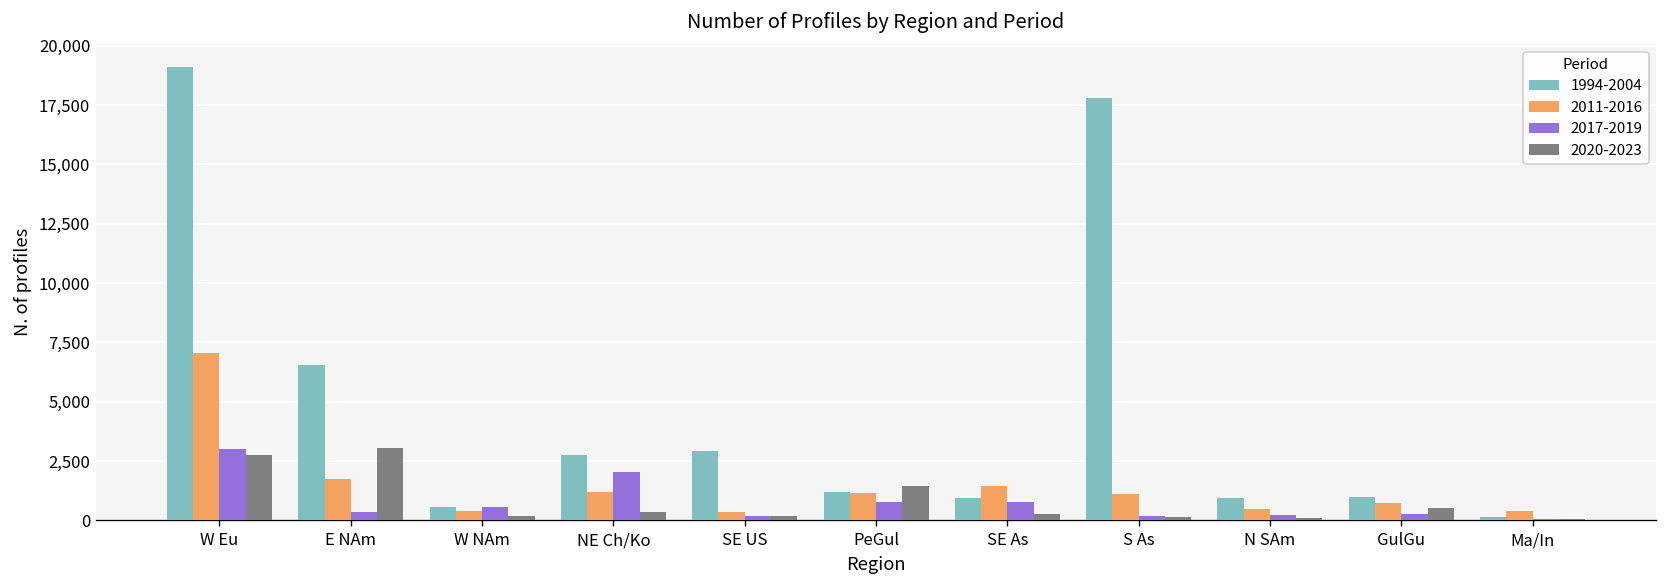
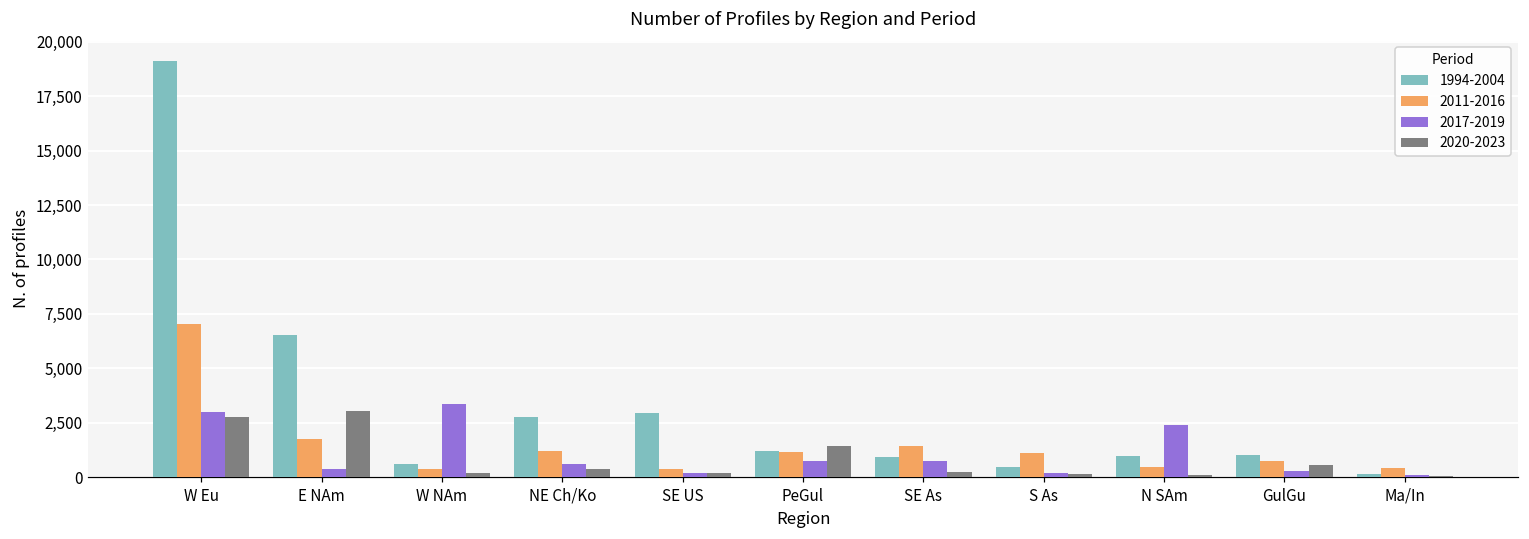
2017-2019, W NAm: 600 -> 3,400
2017-2019, NE Ch/Ko: 2,100 -> 600
1994-2004, S As: 17,800 -> 500
2017-2019, N SAm: 200 -> 2,400
